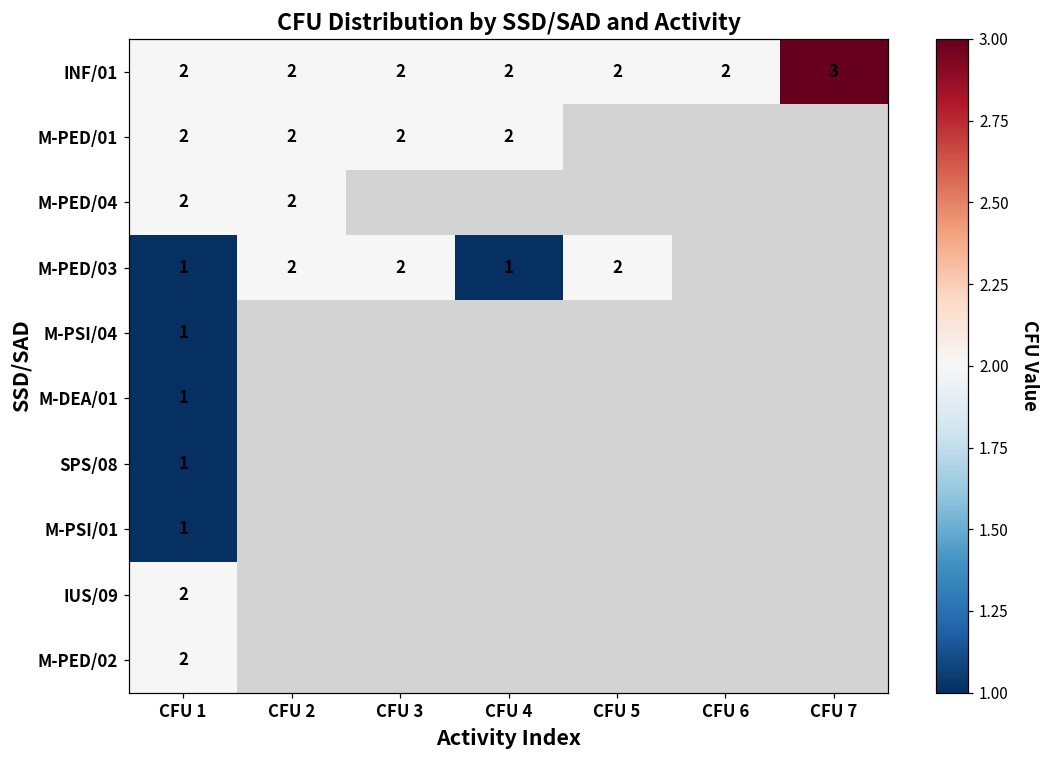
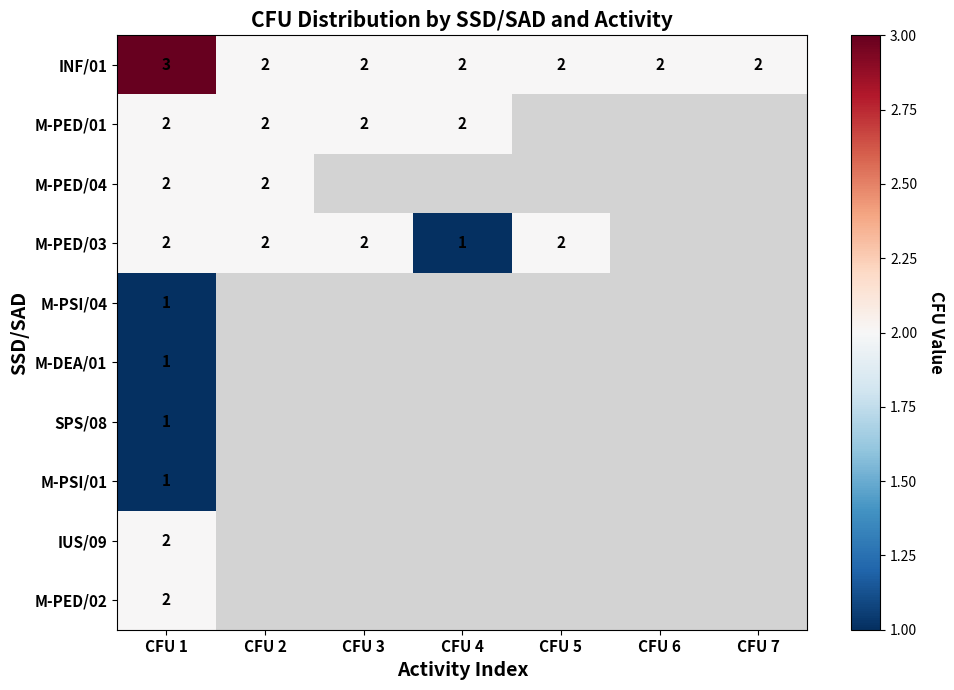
INF/01, CFU 1: 2 -> 3
INF/01, CFU 7: 3 -> 2
M-PED/03, CFU 1: 1 -> 2
